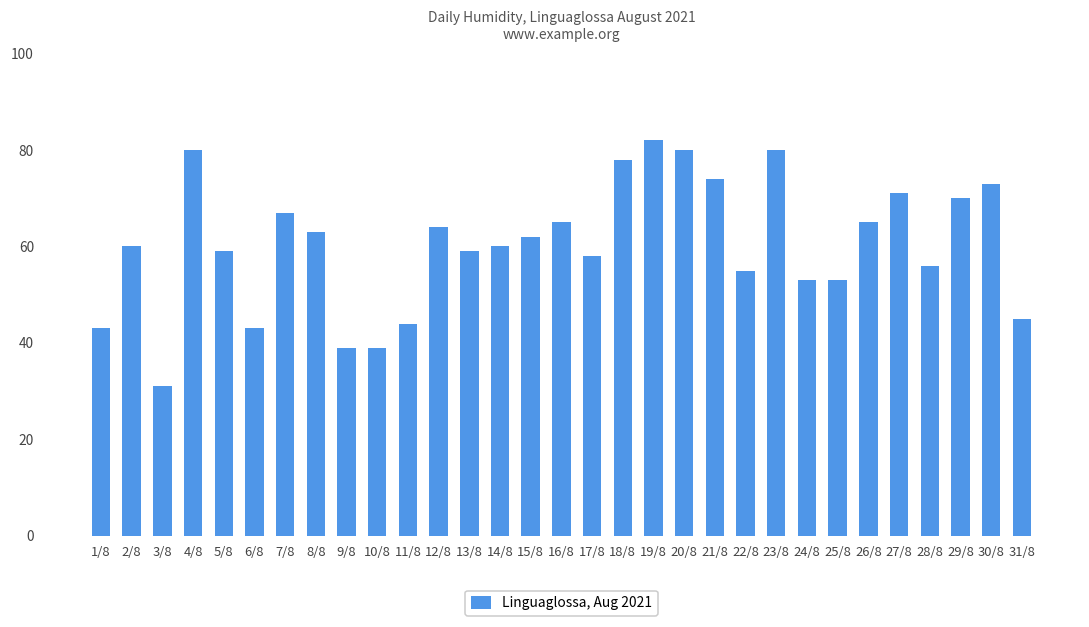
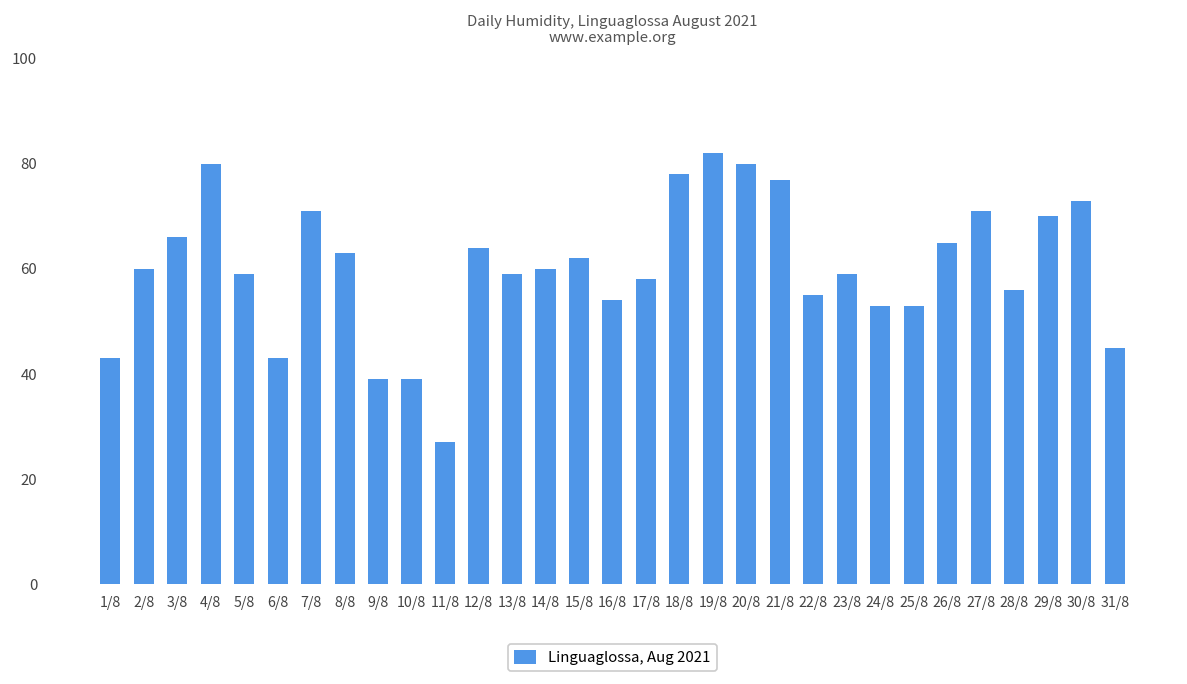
3/8: 31 -> 66
7/8: 67 -> 71
11/8: 44 -> 27
16/8: 65 -> 54
21/8: 74 -> 77
23/8: 80 -> 59
